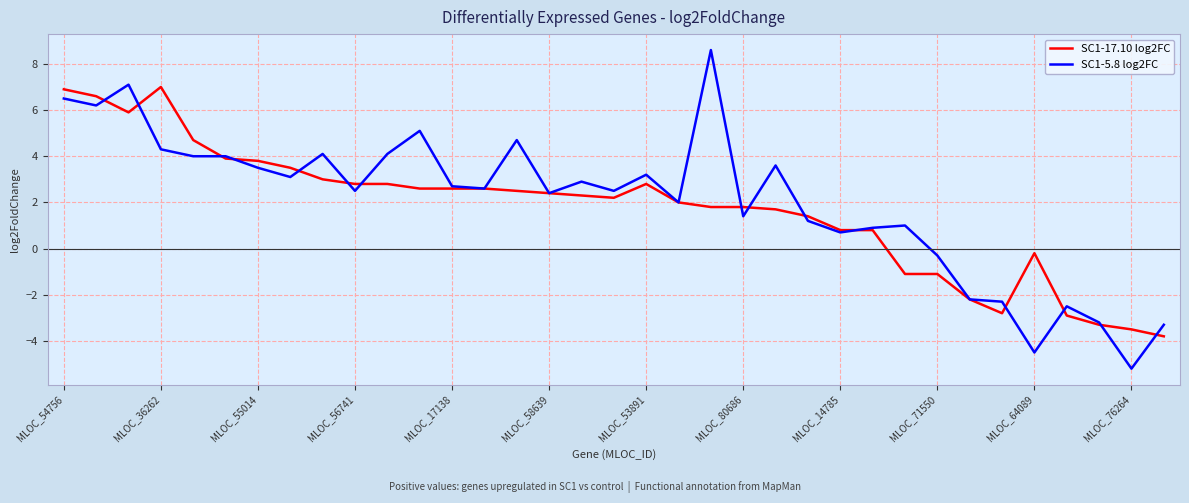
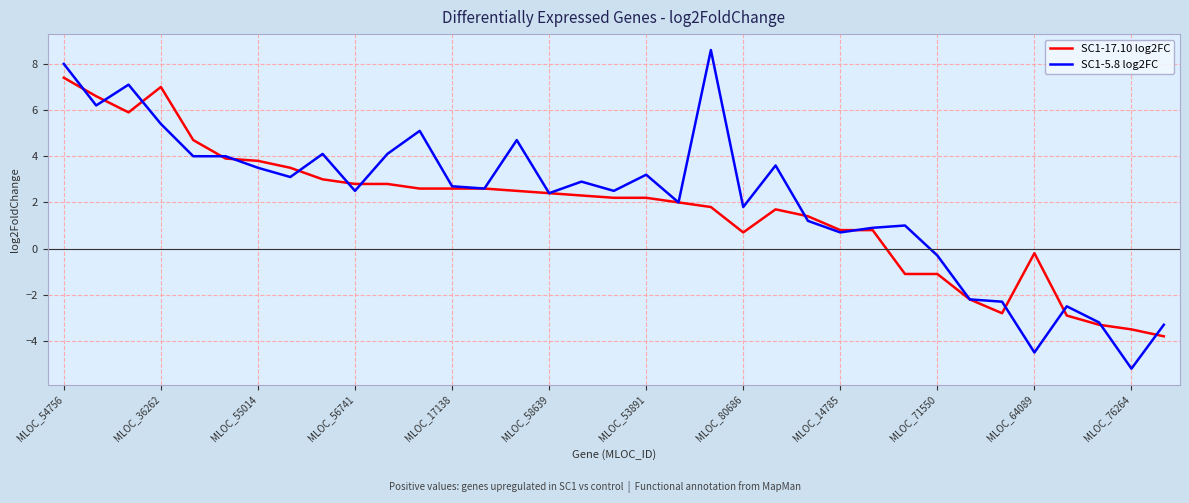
SC1-17.10 log2FC, MLOC_54756: 6.9 -> 7.4
SC1-5.8 log2FC, MLOC_54756: 6.5 -> 8.0
SC1-5.8 log2FC, MLOC_36262: 4.3 -> 5.4
SC1-17.10 log2FC, MLOC_53891: 2.8 -> 2.2
SC1-17.10 log2FC, MLOC_80686: 1.8 -> 0.7
SC1-5.8 log2FC, MLOC_80686: 1.4 -> 1.8
